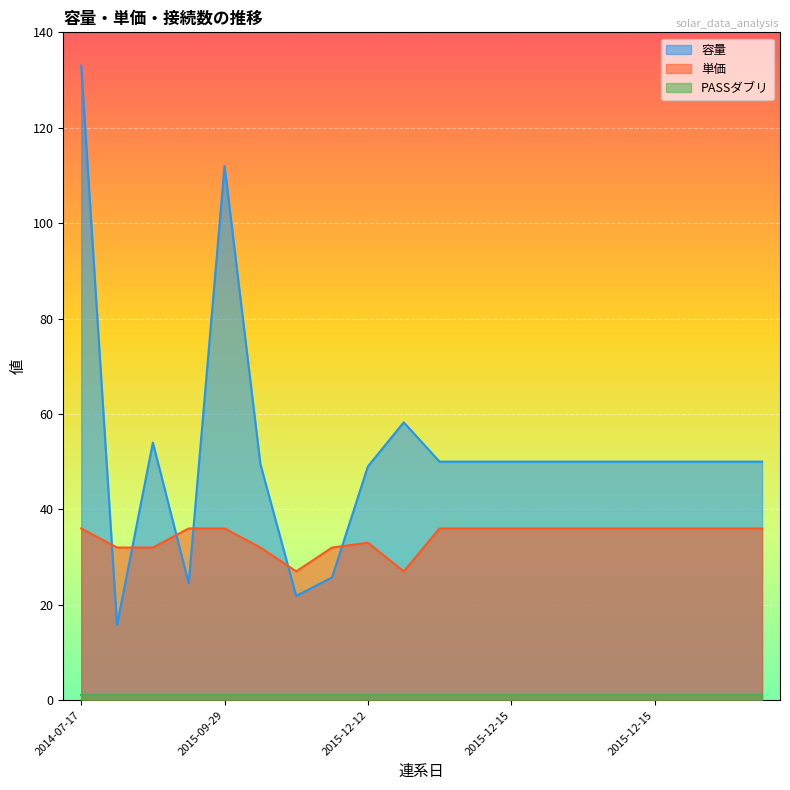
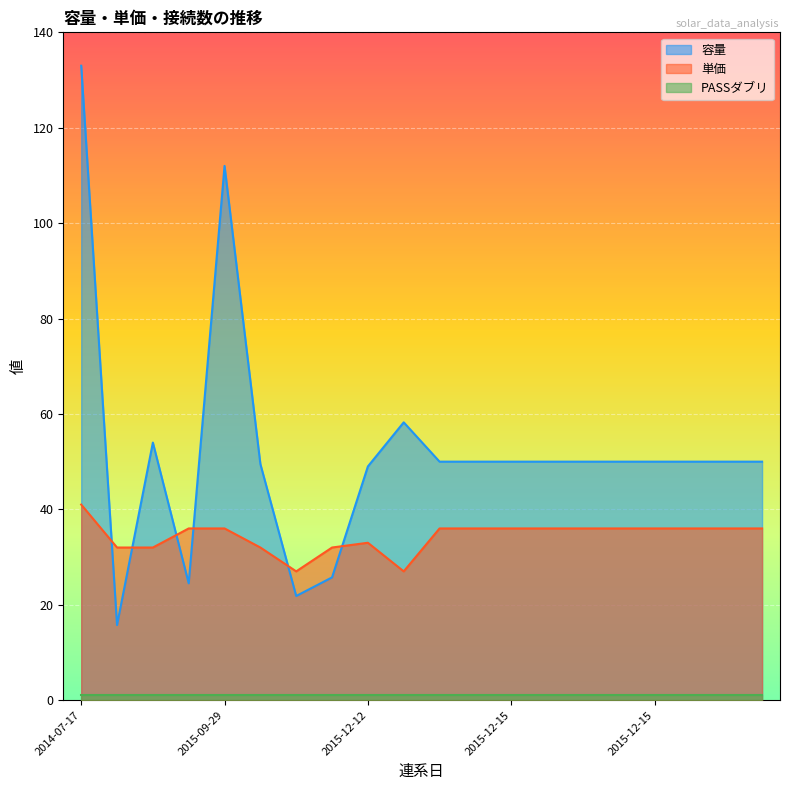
単価, 2014-07-17: 36 -> 41
